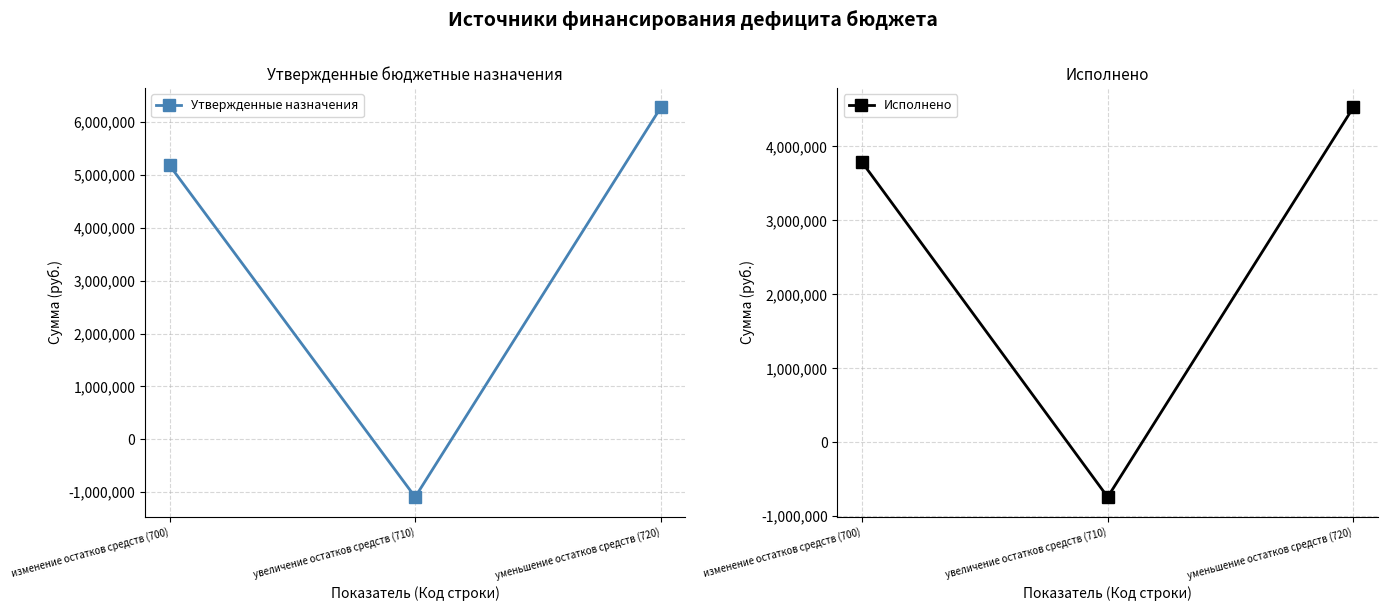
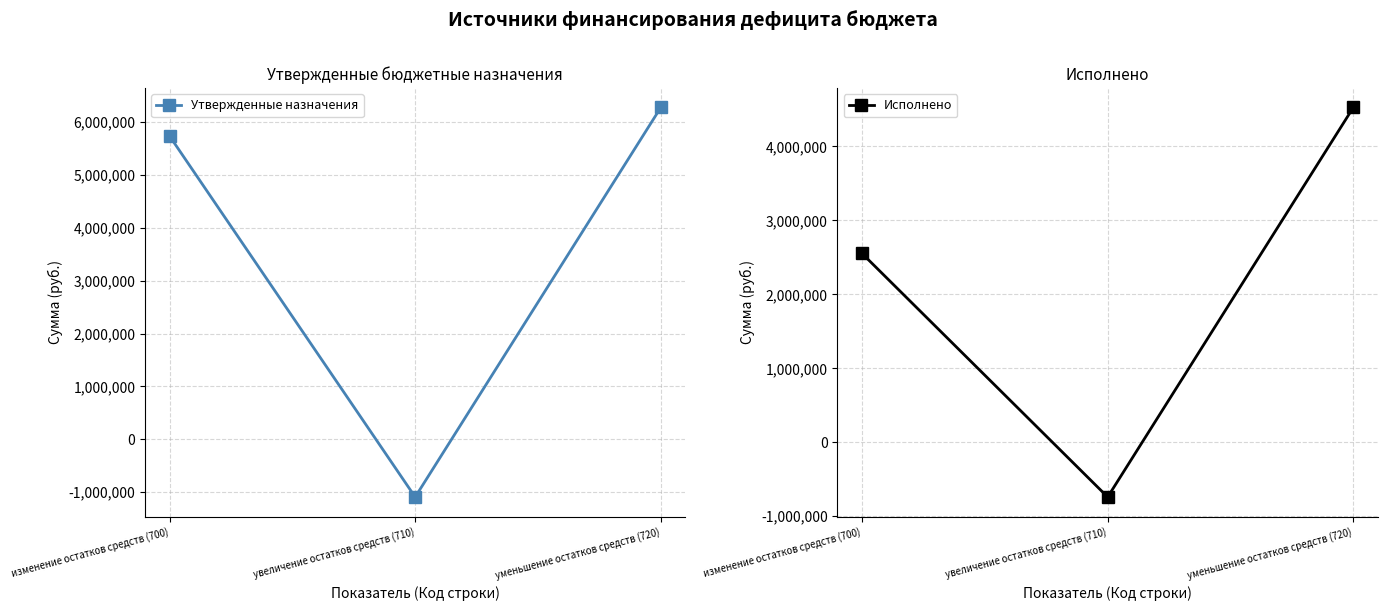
Утвержденные бюджетные назначения, изменение остатков средств (700): 5,200,000 -> 5,700,000
Исполнено, изменение остатков средств (700): 3,800,000 -> 2,600,000
